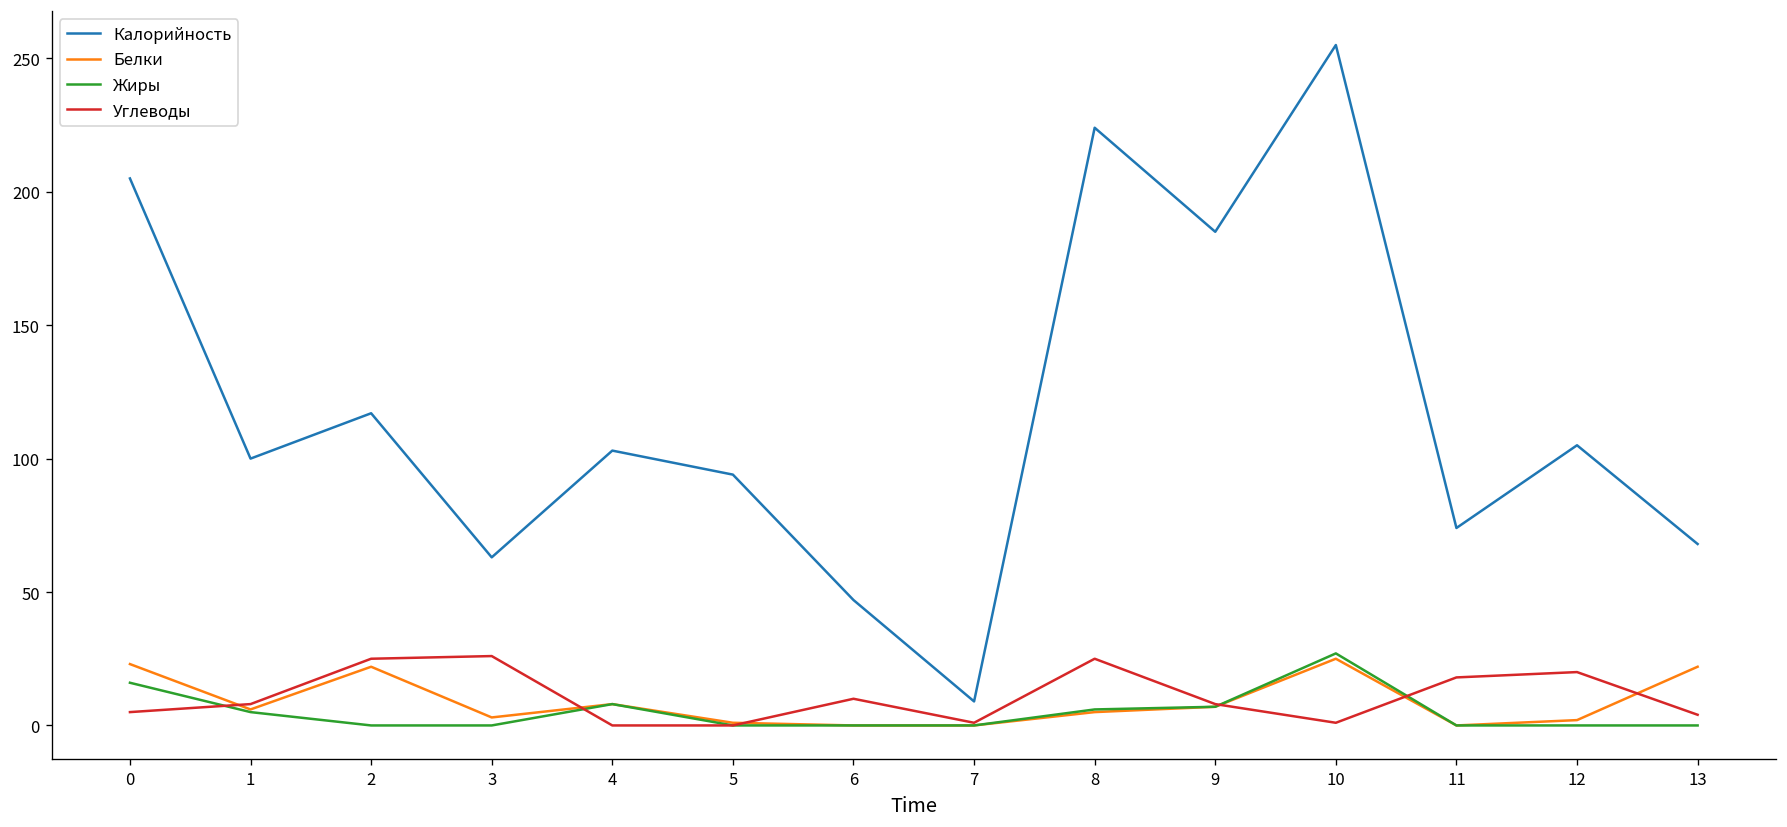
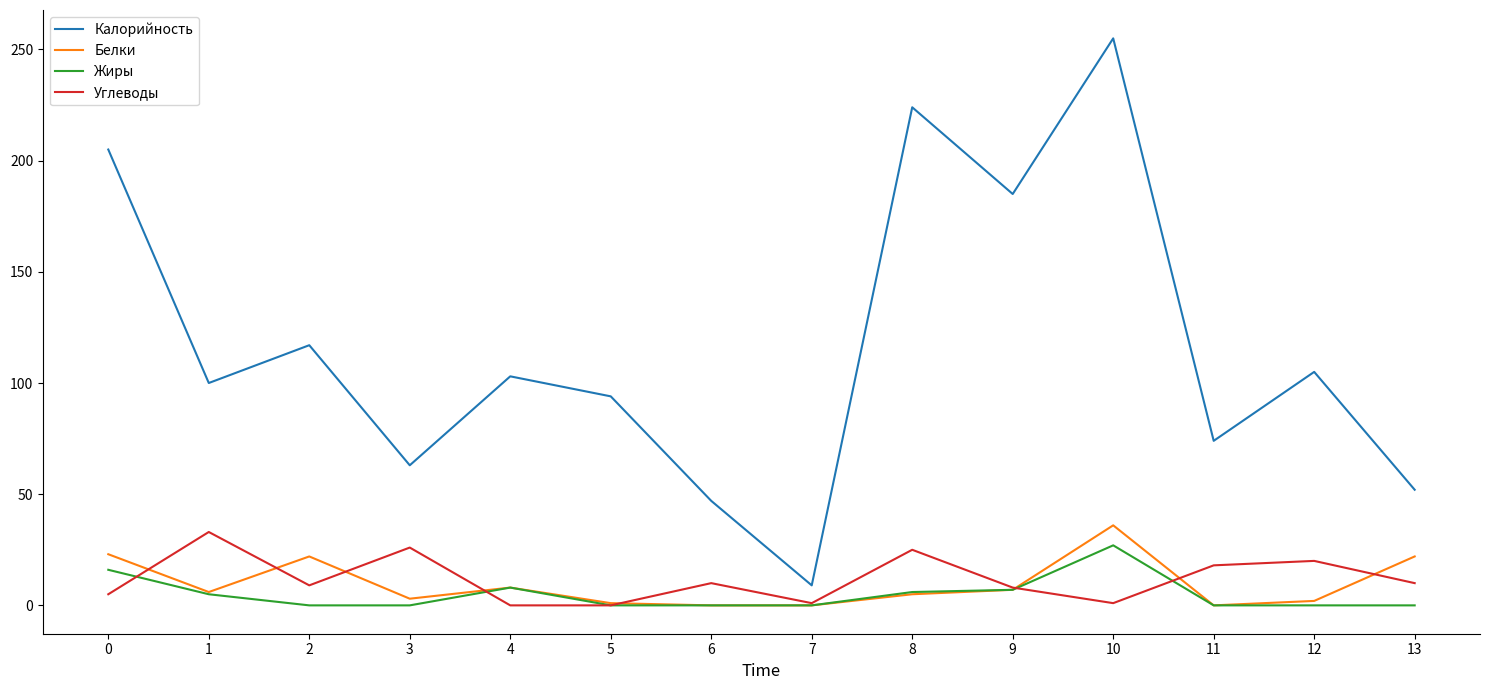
Углеводы, 1: 8 -> 33
Углеводы, 2: 25 -> 9
Белки, 10: 25 -> 36
Калорийность, 13: 68 -> 52
Углеводы, 13: 4 -> 10
